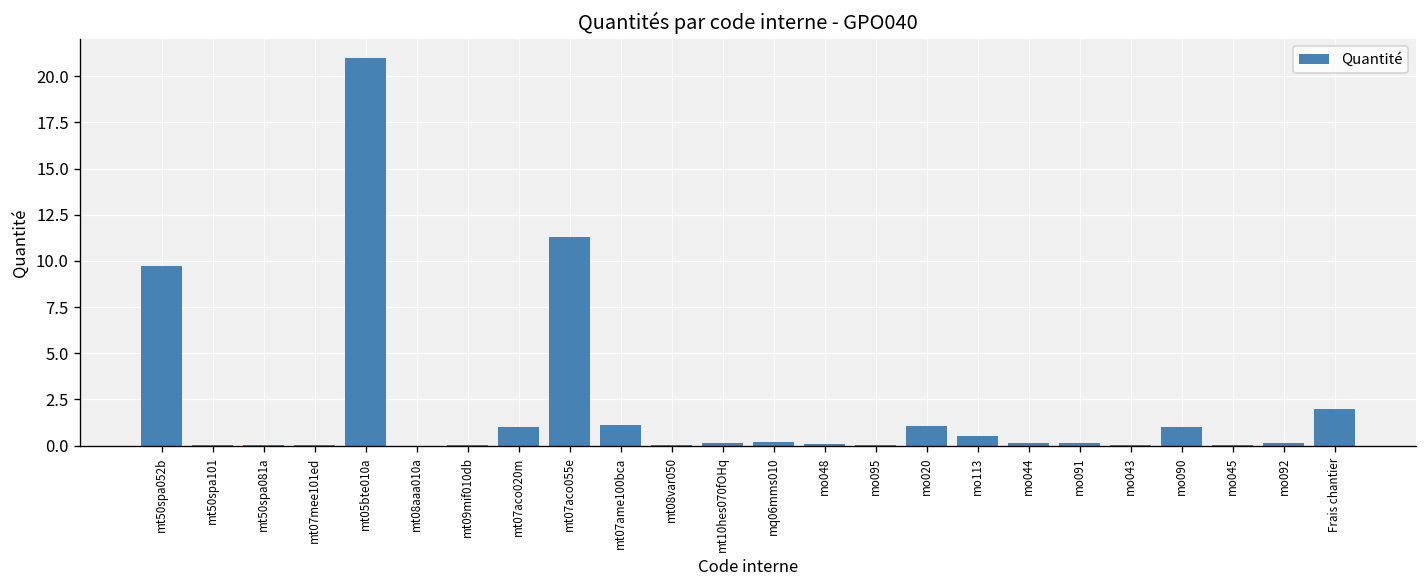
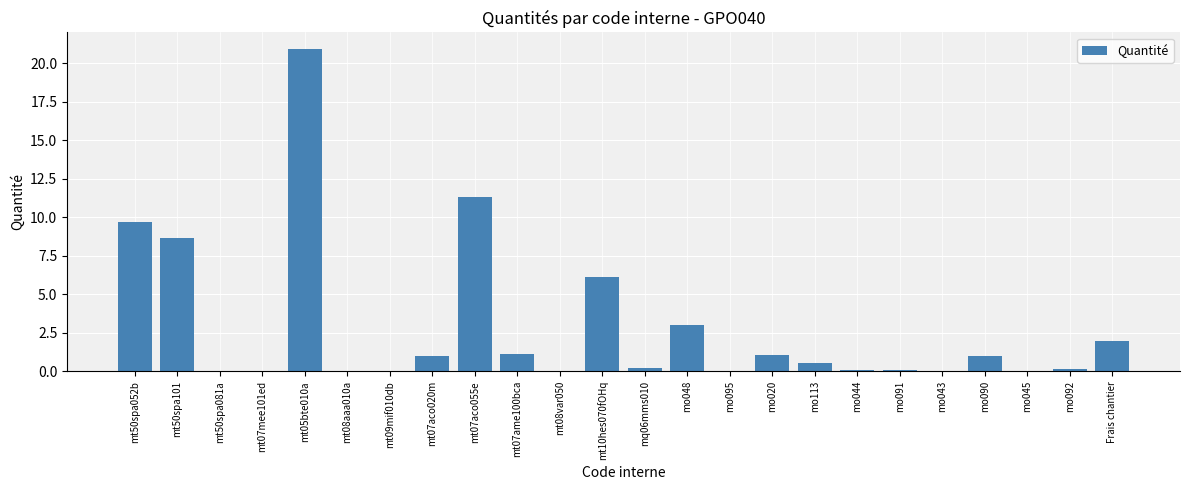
mt50spa101: 0.0 -> 8.7
mt10hes070fOHq: 0.1 -> 6.1
mo048: 0.1 -> 3.0
